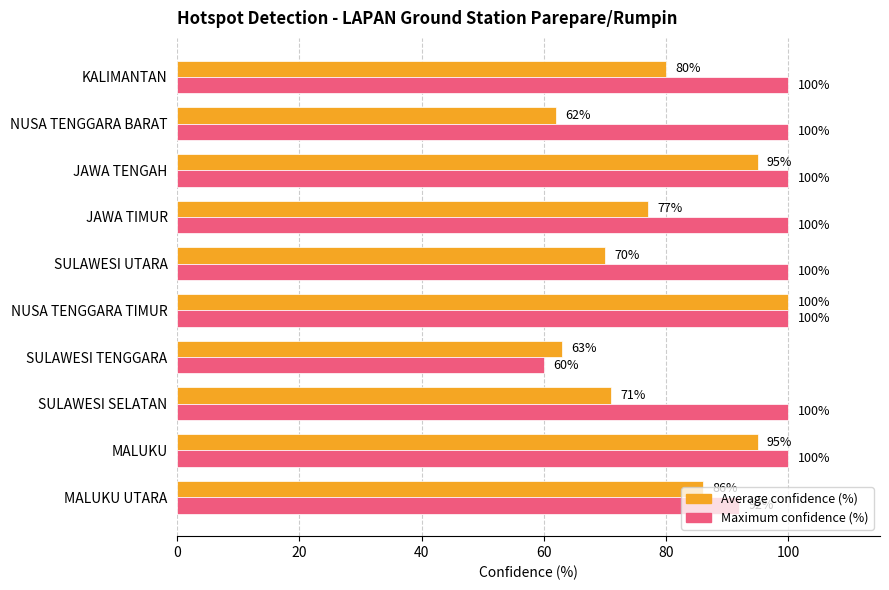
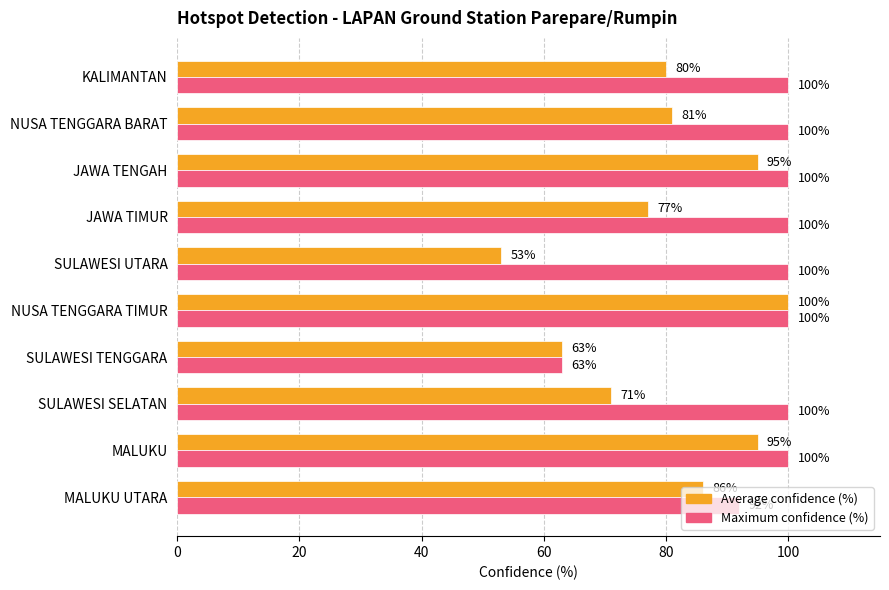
Average confidence (%), NUSA TENGGARA BARAT: 62% -> 81%
Average confidence (%), SULAWESI UTARA: 70% -> 53%
Maximum confidence (%), SULAWESI TENGGARA: 60% -> 63%
